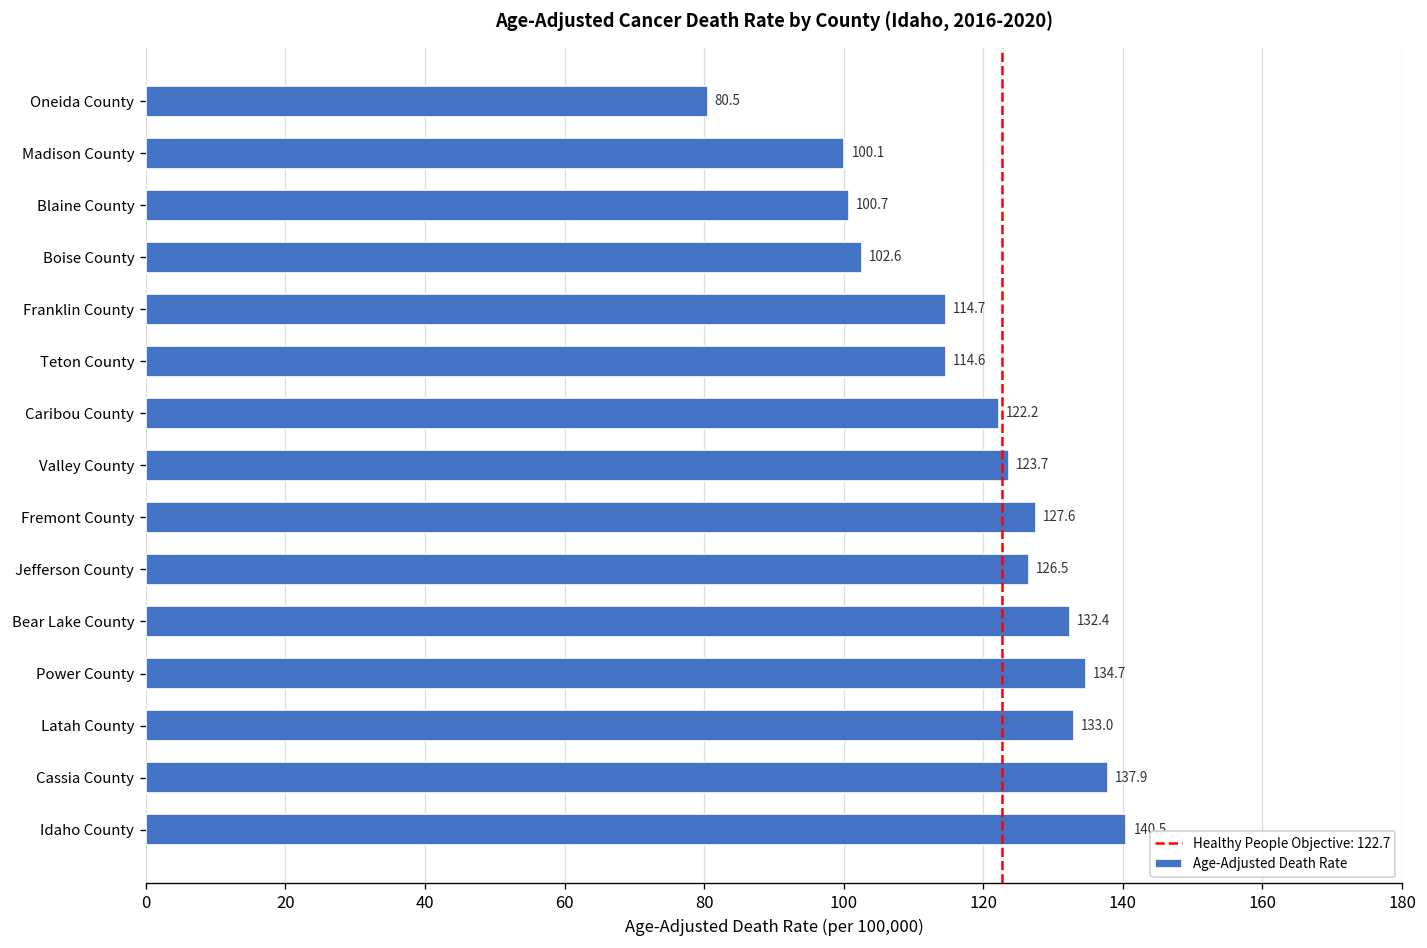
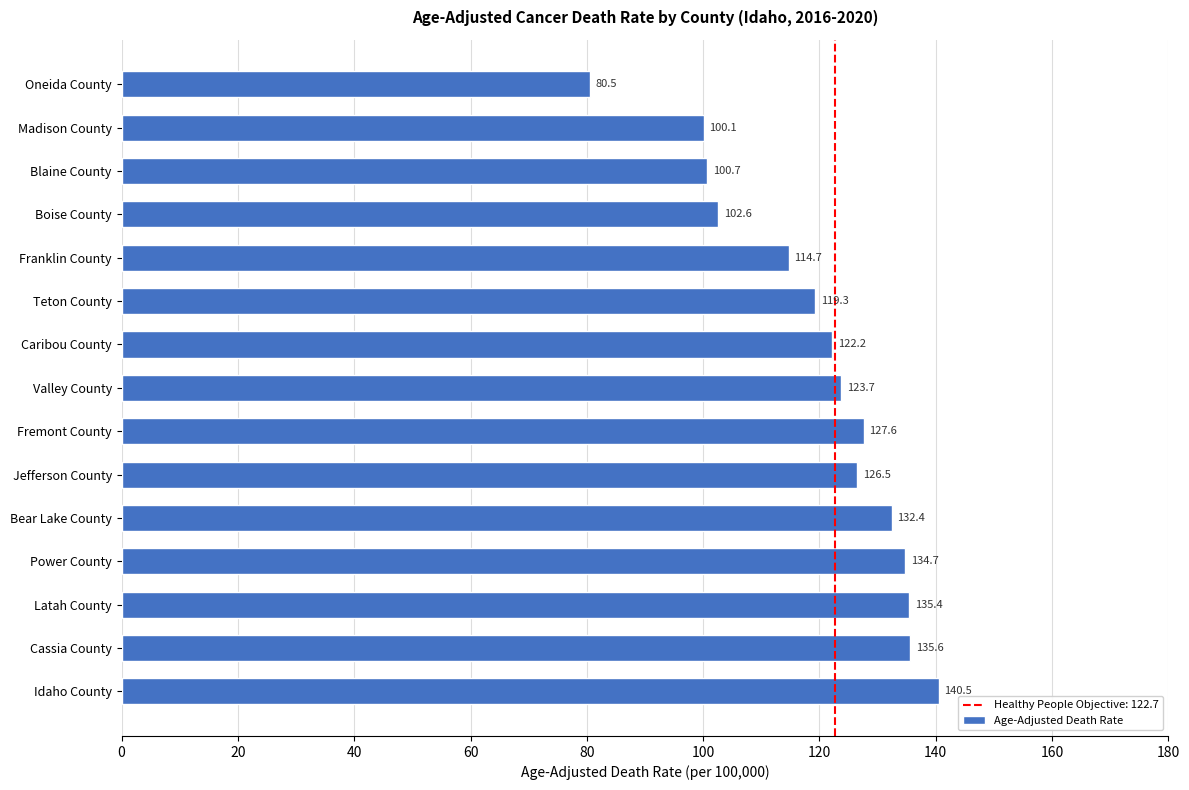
Teton County: 114.6 -> 119.3
Latah County: 133.0 -> 135.4
Cassia County: 137.9 -> 135.6
